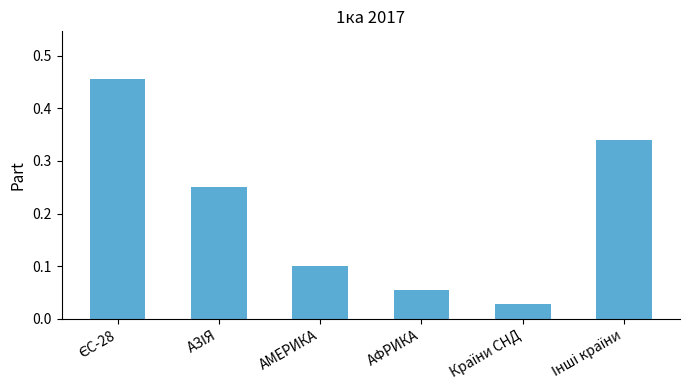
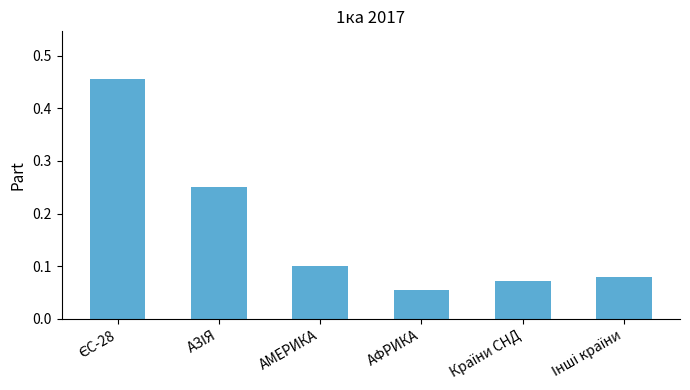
Країни СНД: 0.03 -> 0.07
Інші країни: 0.34 -> 0.08
